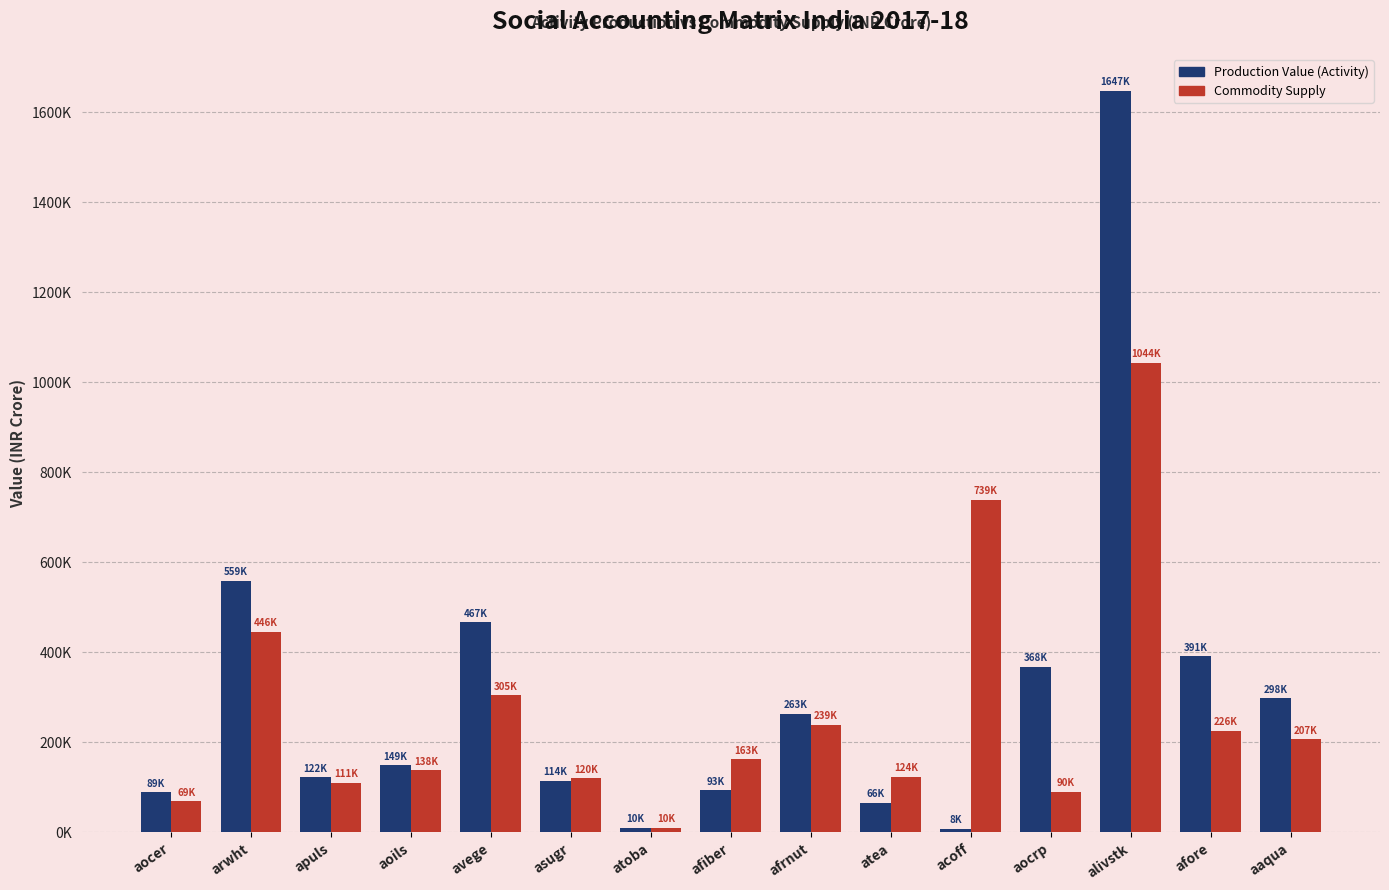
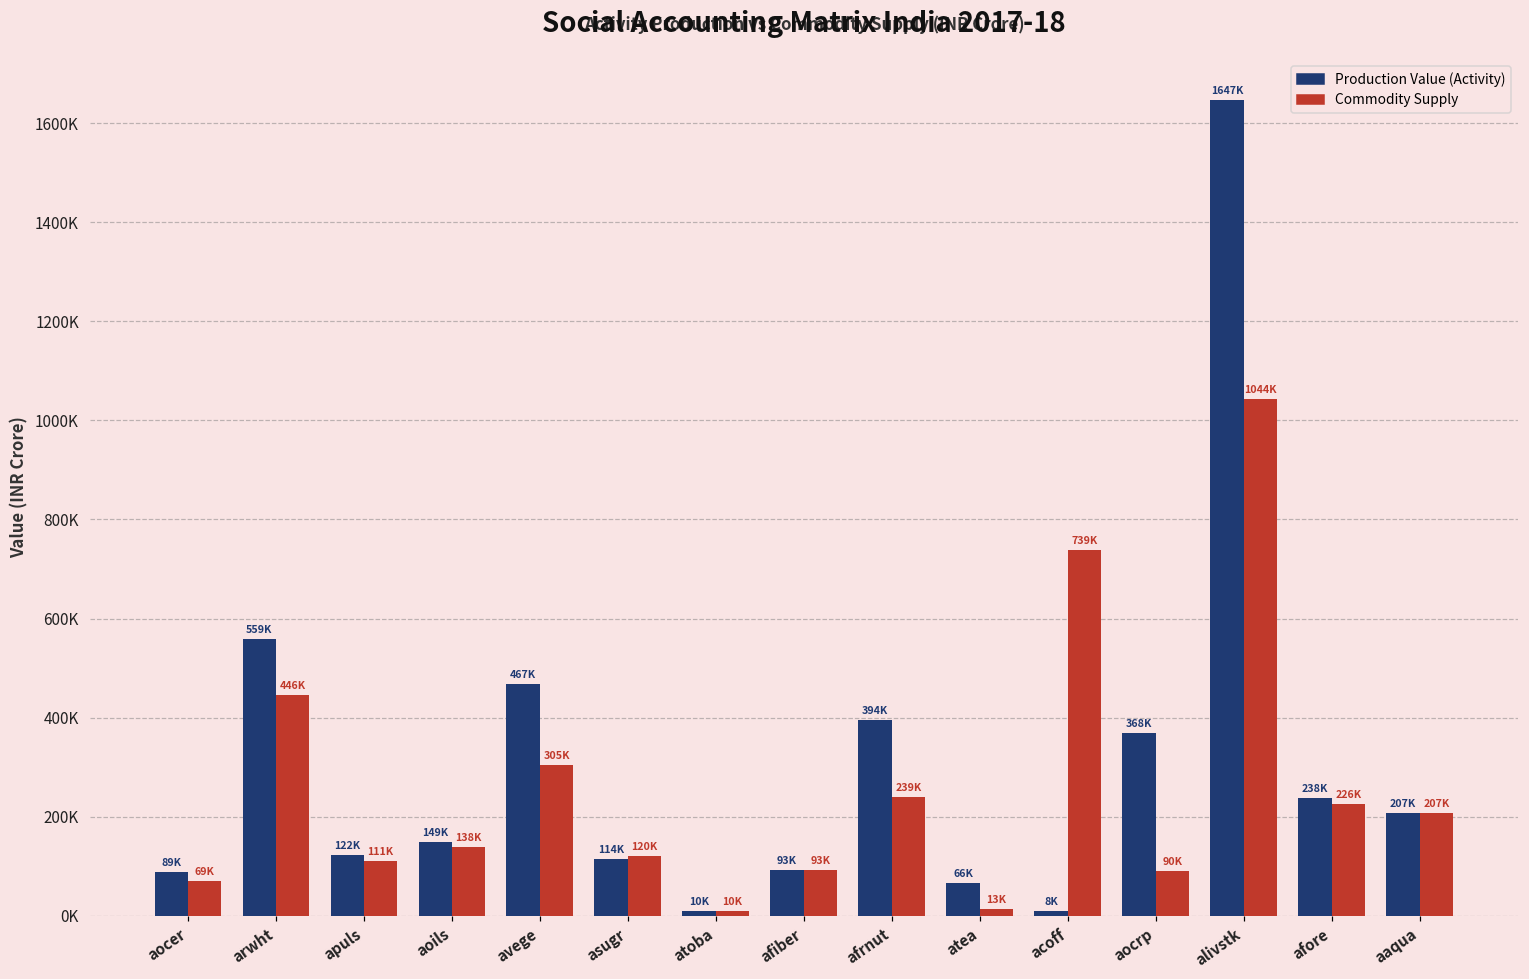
Commodity Supply, afiber: 163K -> 93K
Production Value (Activity), afrnut: 263K -> 394K
Commodity Supply, atea: 124K -> 13K
Production Value (Activity), afore: 391K -> 238K
Production Value (Activity), aaqua: 298K -> 207K
